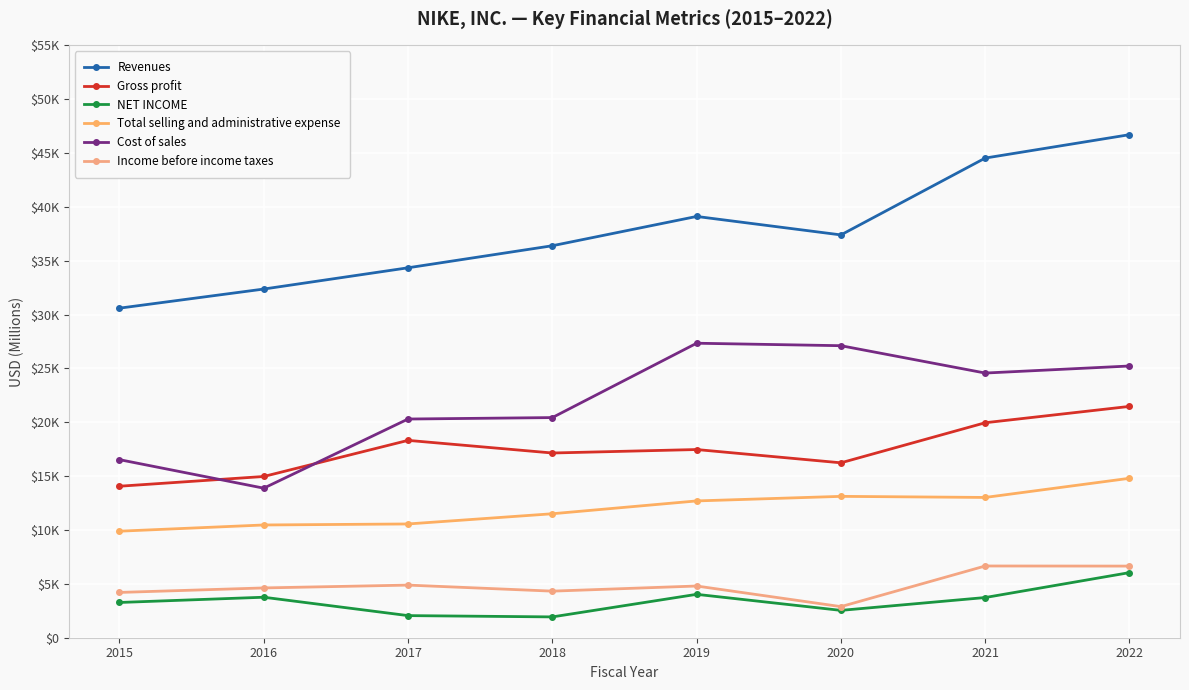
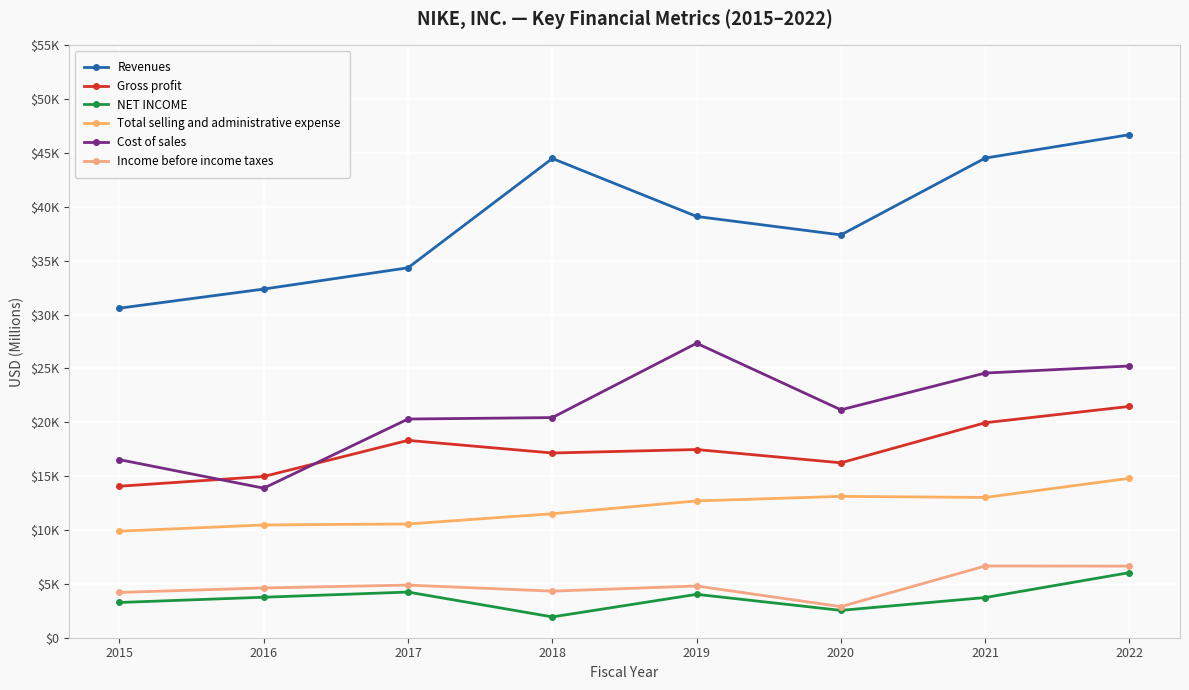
NET INCOME, 2017: $2100 -> $4200
Revenues, 2018: $36400 -> $44500
Cost of sales, 2020: $27100 -> $21200
